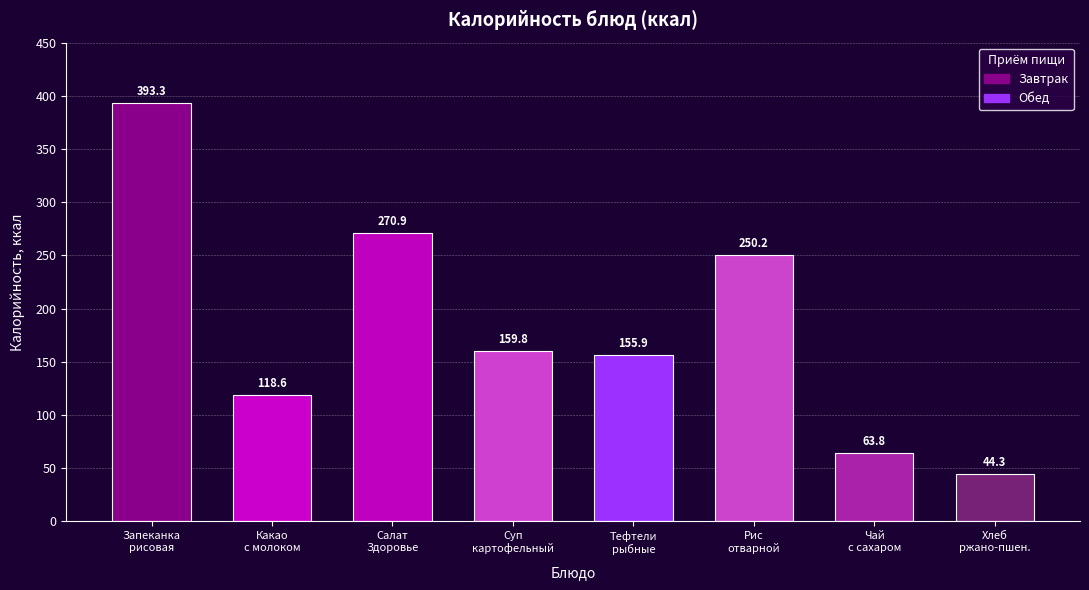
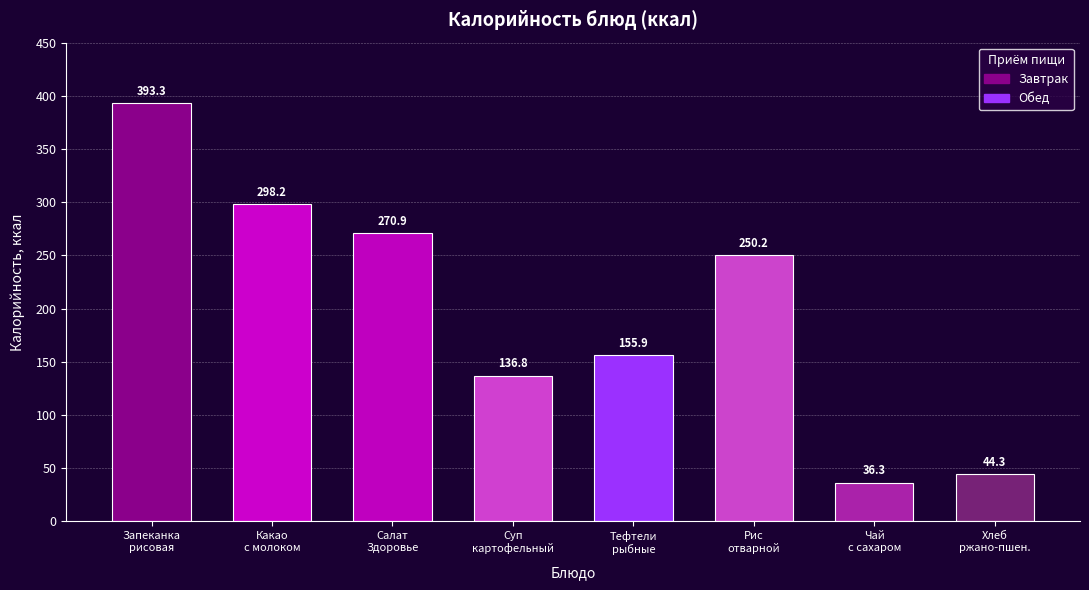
Какао с молоком: 118.6 -> 298.2
Суп картофельный: 159.8 -> 136.8
Чай с сахаром: 63.8 -> 36.3
